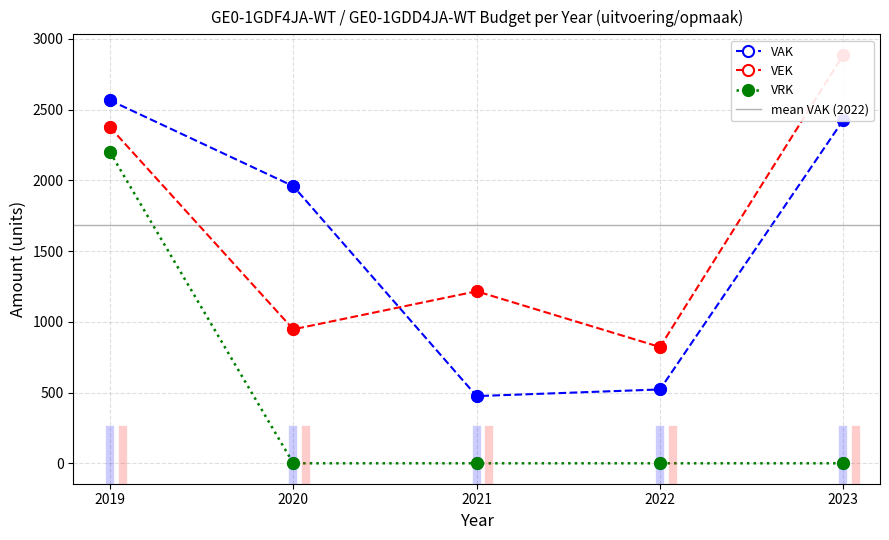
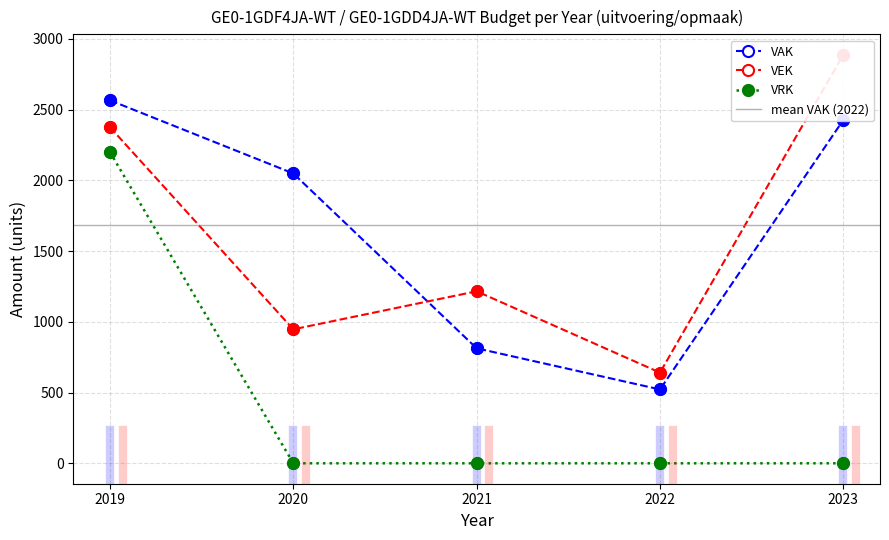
VAK, 2020: 1960 -> 2050
VAK, 2021: 480 -> 810
VEK, 2022: 820 -> 640
